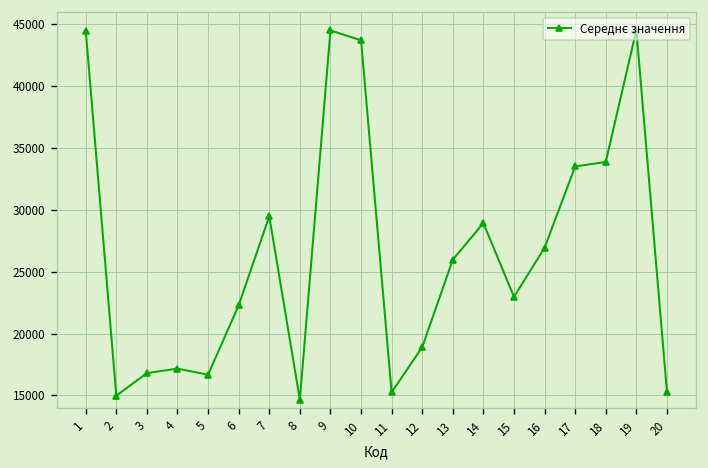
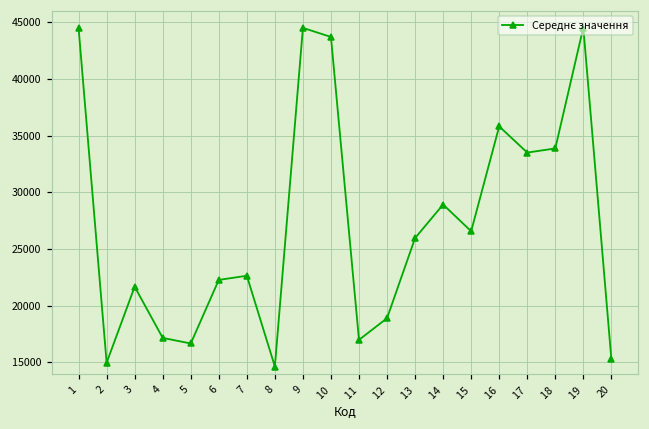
3: 16800 -> 21700
7: 29500 -> 22600
11: 15300 -> 17000
15: 23000 -> 26600
16: 26900 -> 35800
